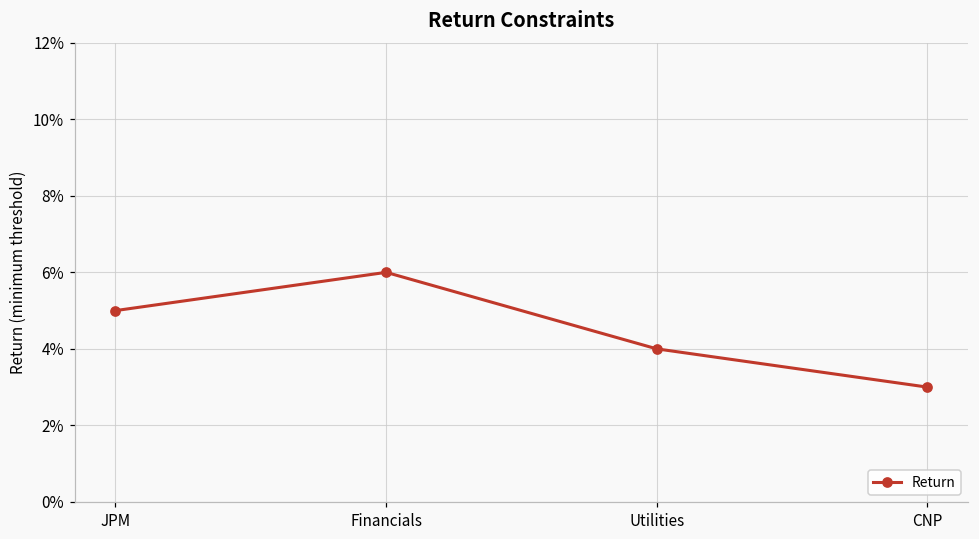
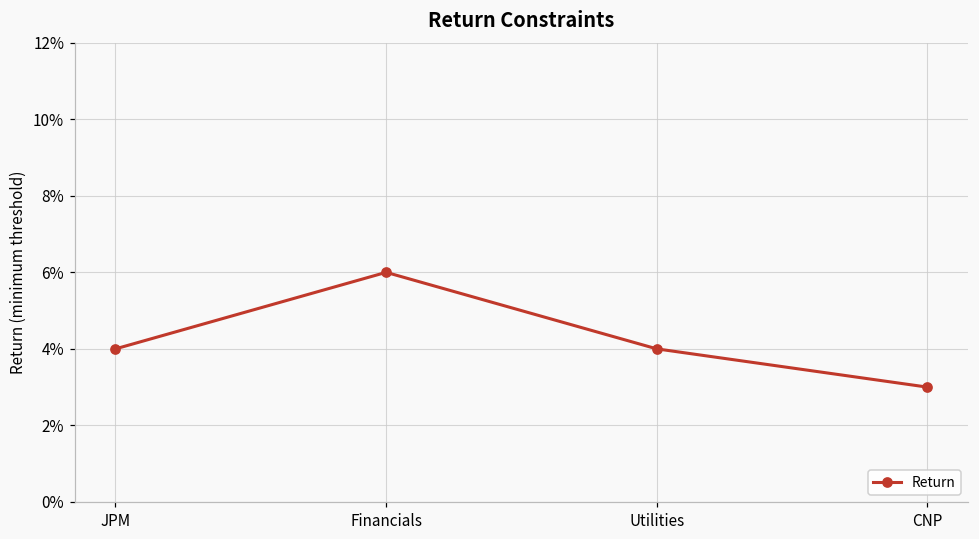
JPM: 5.0% -> 4.0%
